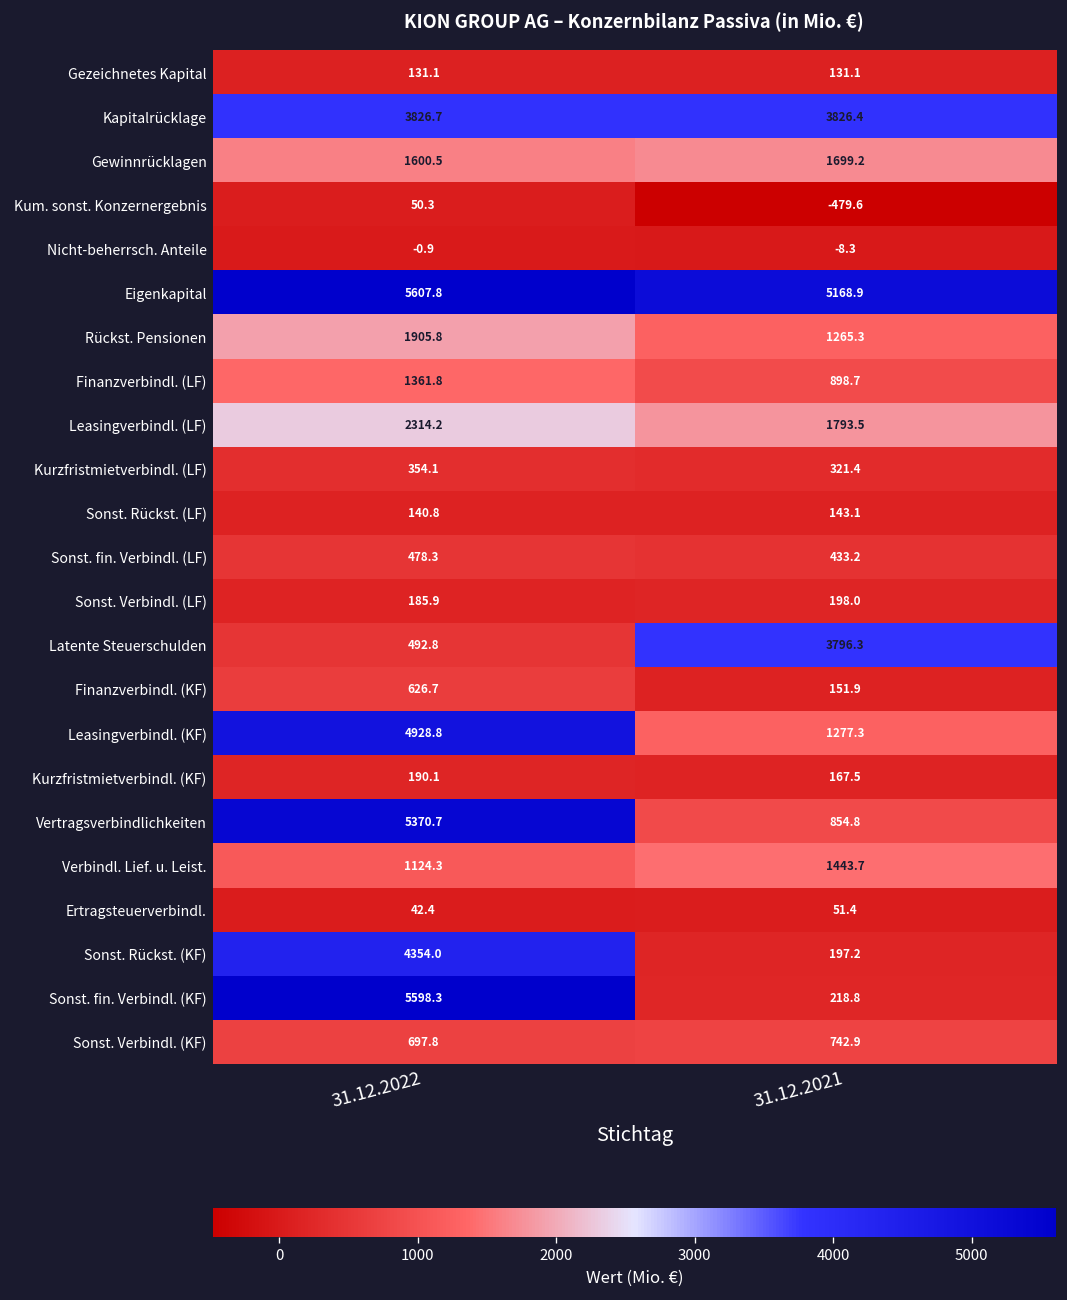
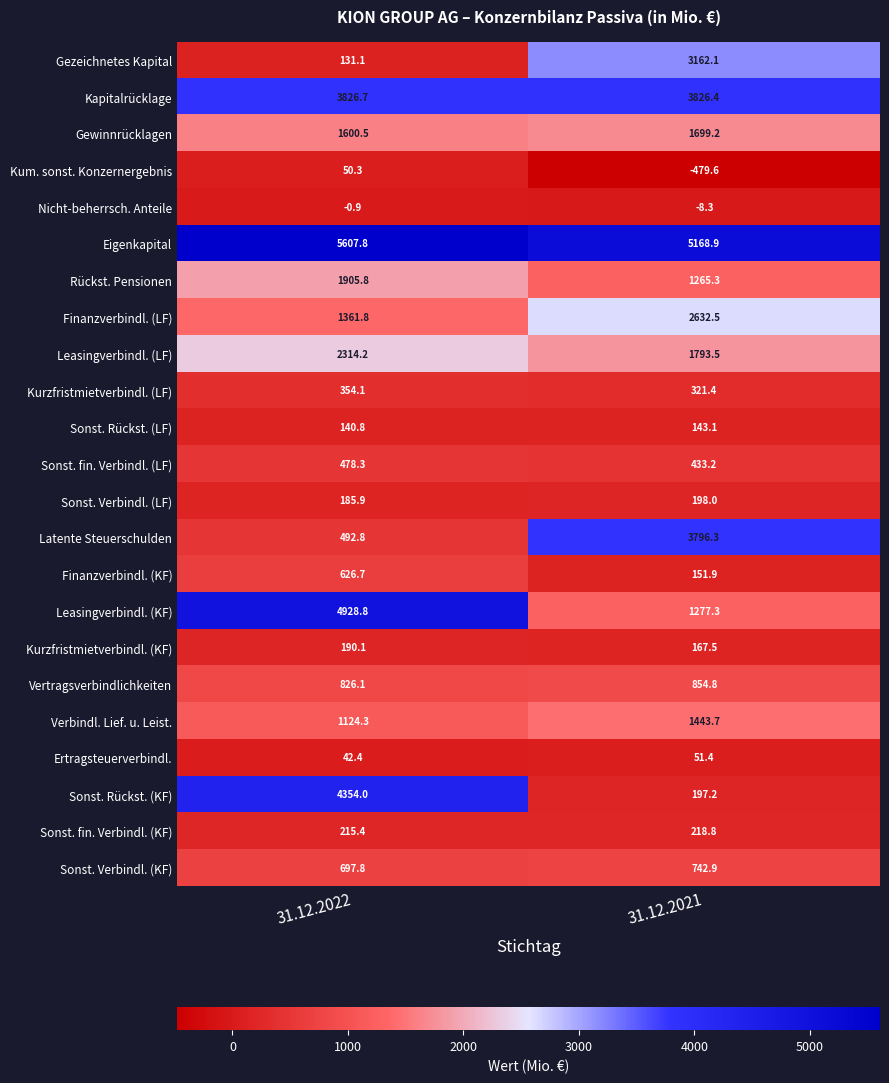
Gezeichnetes Kapital, 31.12.2021: 131.1 -> 3162.1
Finanzverbindl. (LF), 31.12.2021: 898.7 -> 2632.5
Vertragsverbindlichkeiten, 31.12.2022: 5370.7 -> 826.1
Sonst. fin. Verbindl. (KF), 31.12.2022: 5598.3 -> 215.4
